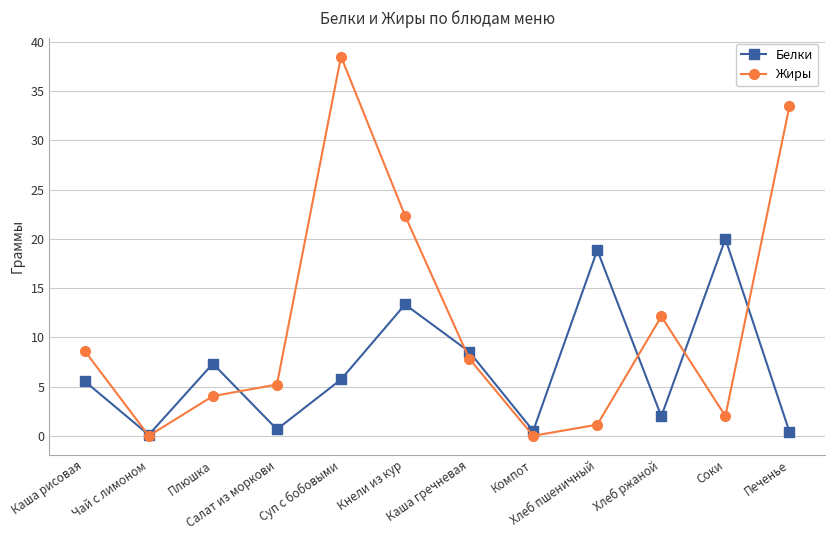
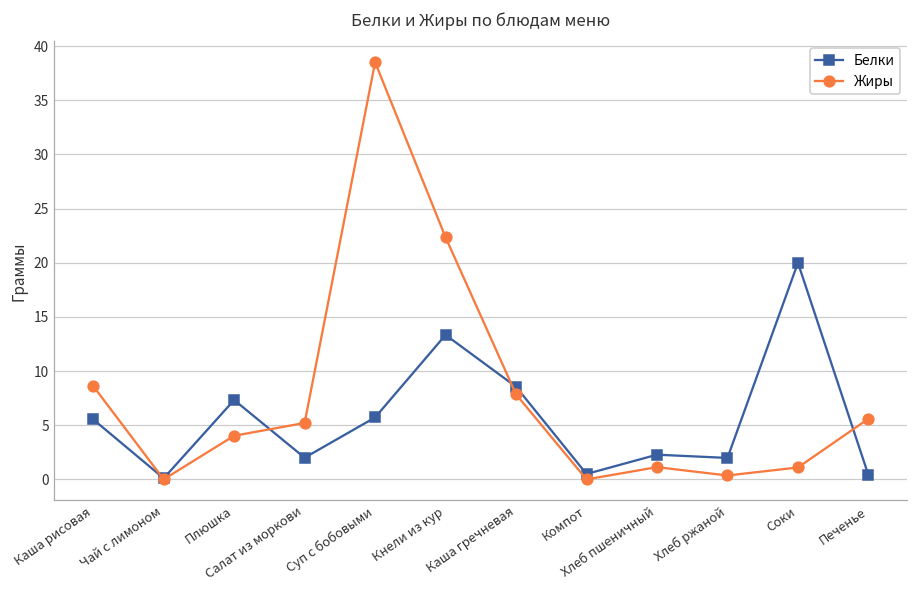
Белки, Салат из моркови: 1 -> 2
Белки, Хлеб пшеничный: 19 -> 2
Жиры, Хлеб ржаной: 12 -> 0
Жиры, Соки: 2 -> 1
Жиры, Печенье: 34 -> 6
